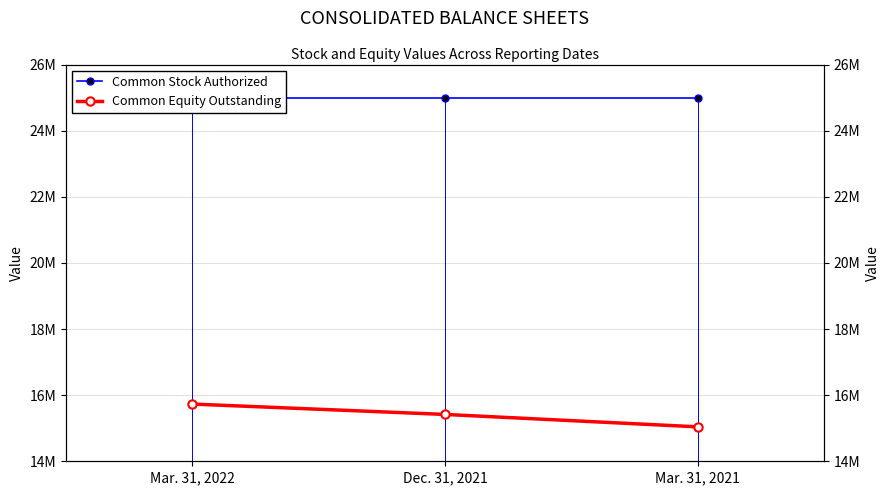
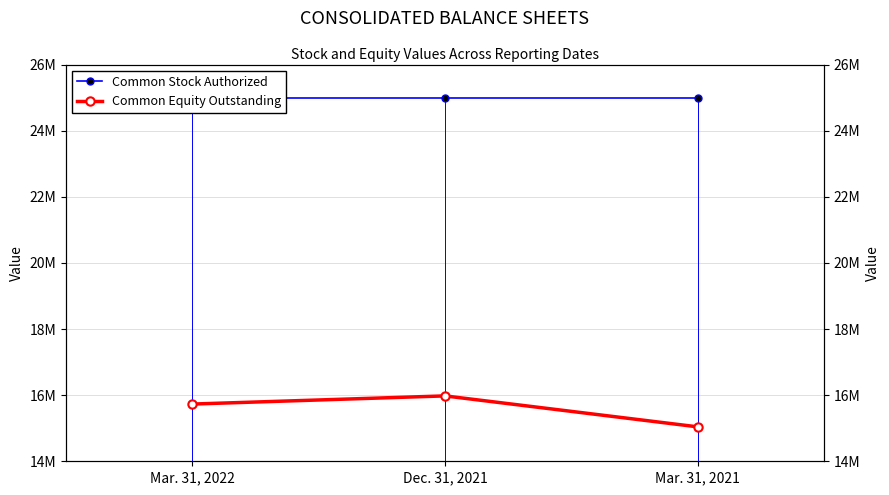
Common Equity Outstanding, Dec. 31, 2021: 15400000 -> 16000000
